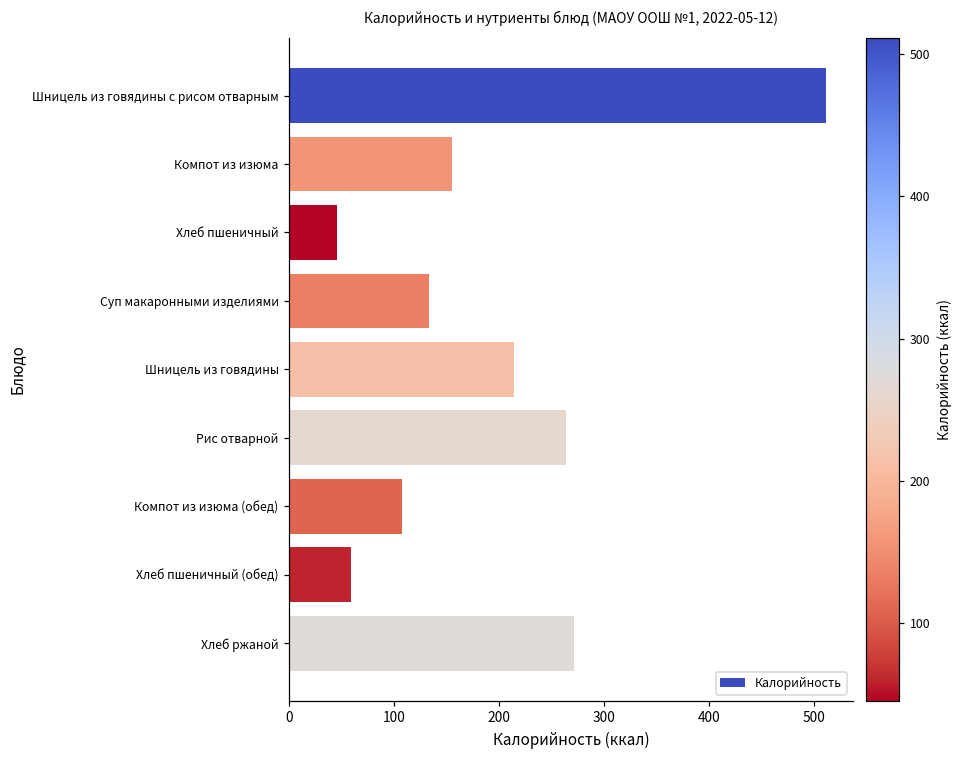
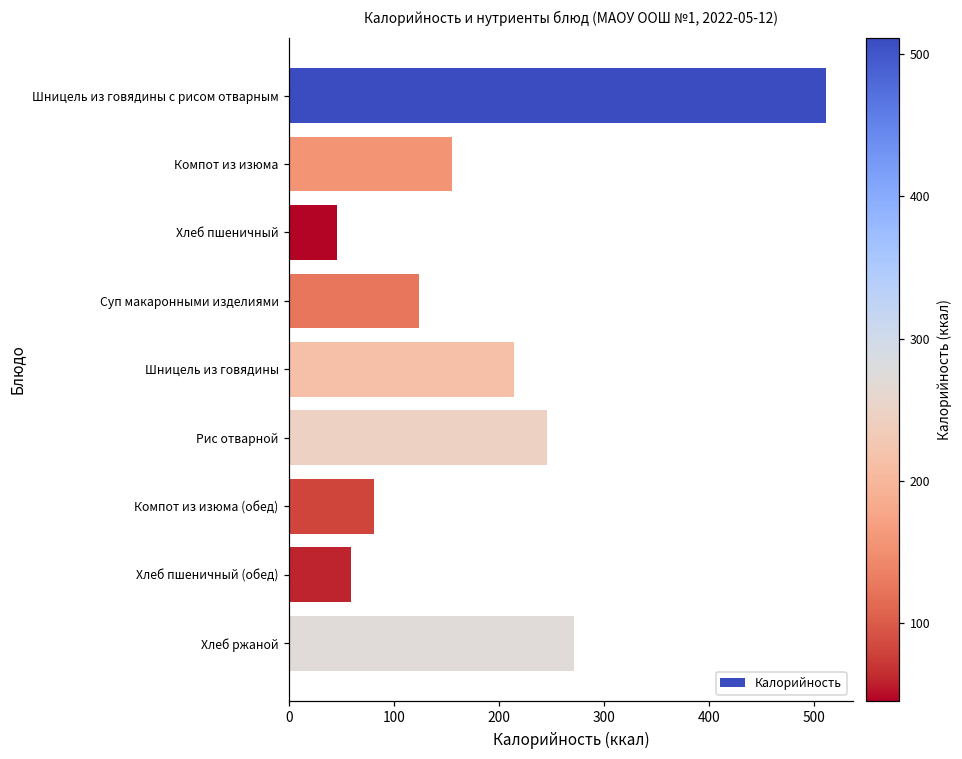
Суп макаронными изделиями: 130 -> 120
Рис отварной: 260 -> 250
Компот из изюма (обед): 110 -> 80
